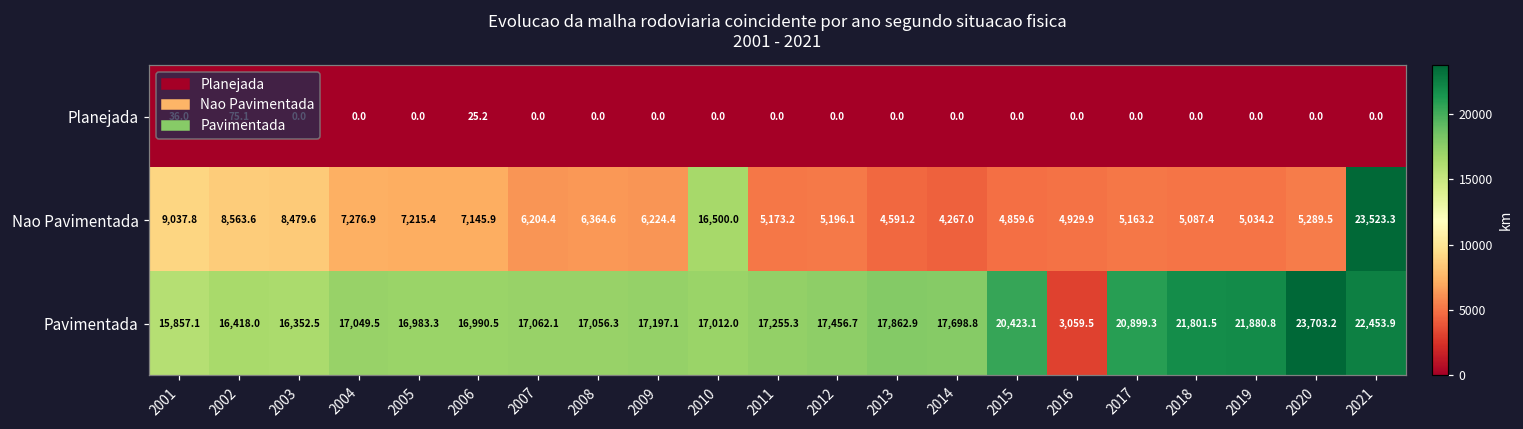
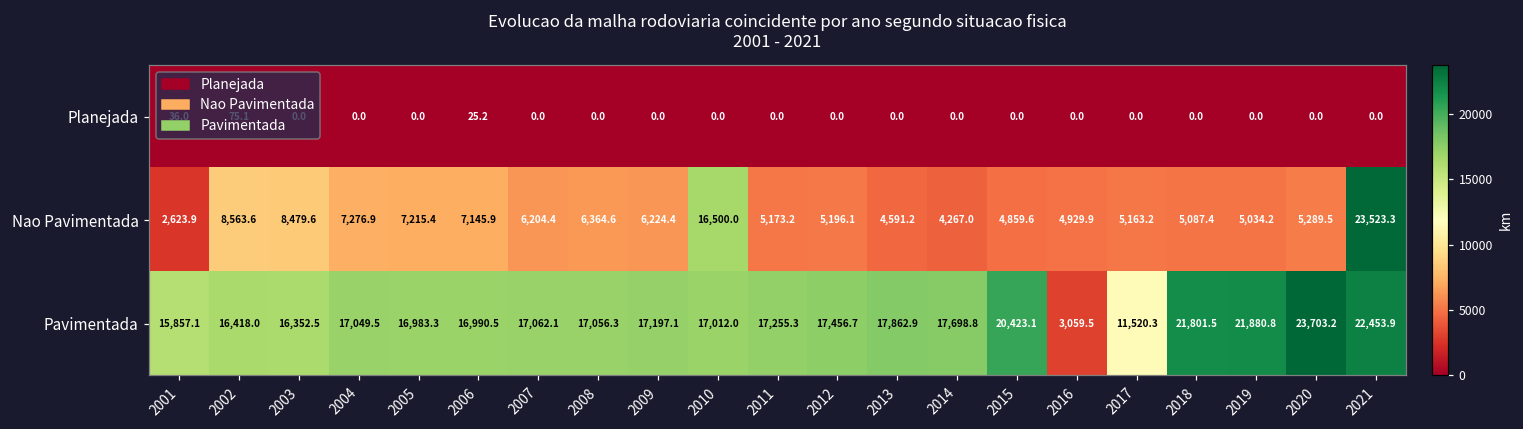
Nao Pavimentada, 2001: 9,037.8 -> 2,623.9
Pavimentada, 2017: 20,899.3 -> 11,520.3
